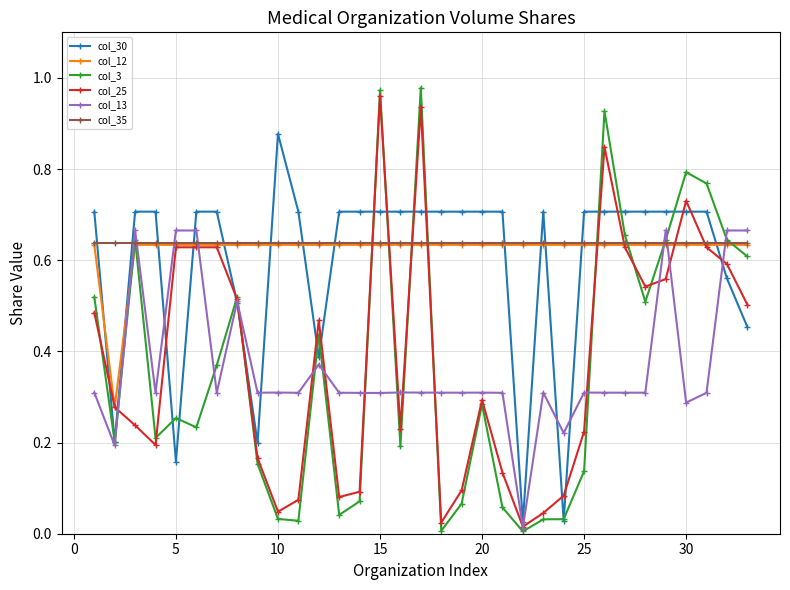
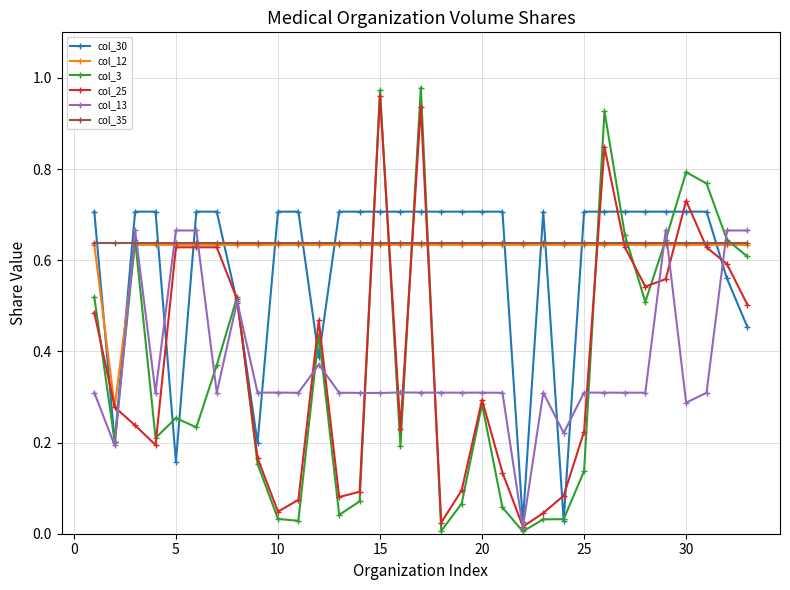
col_30, 10: 0.88 -> 0.71
